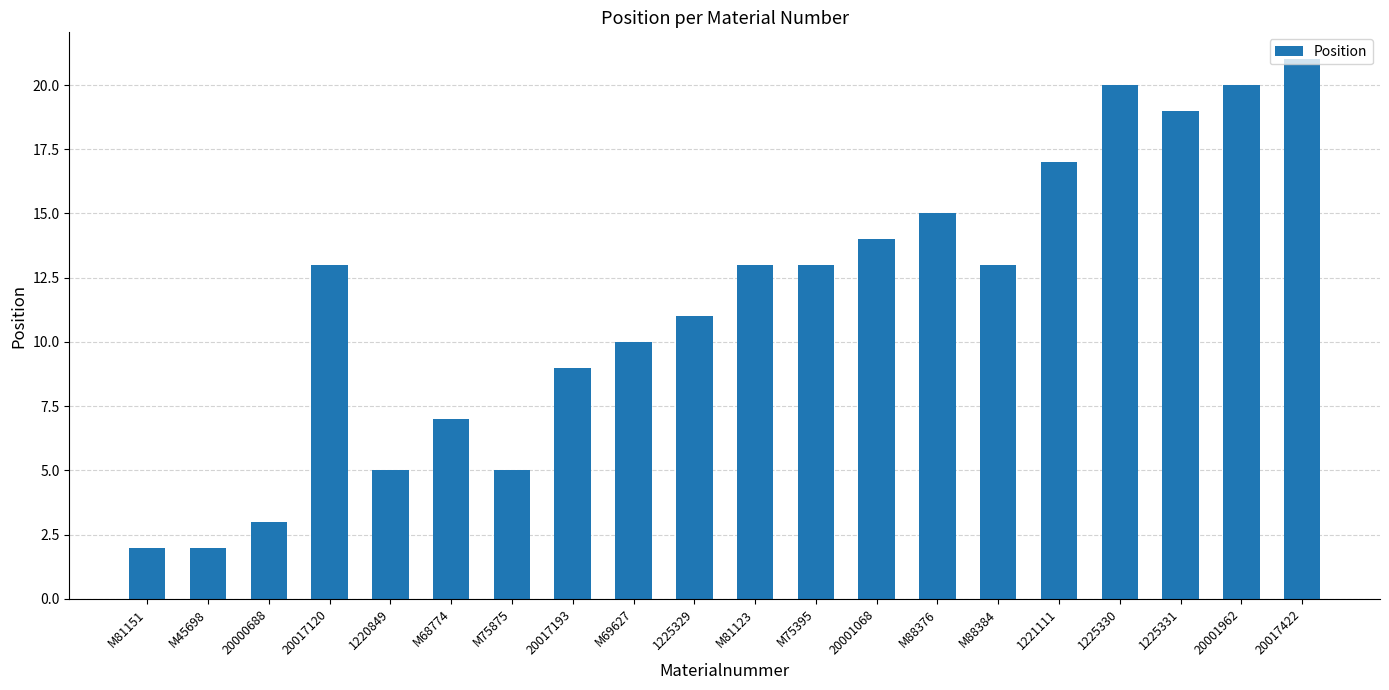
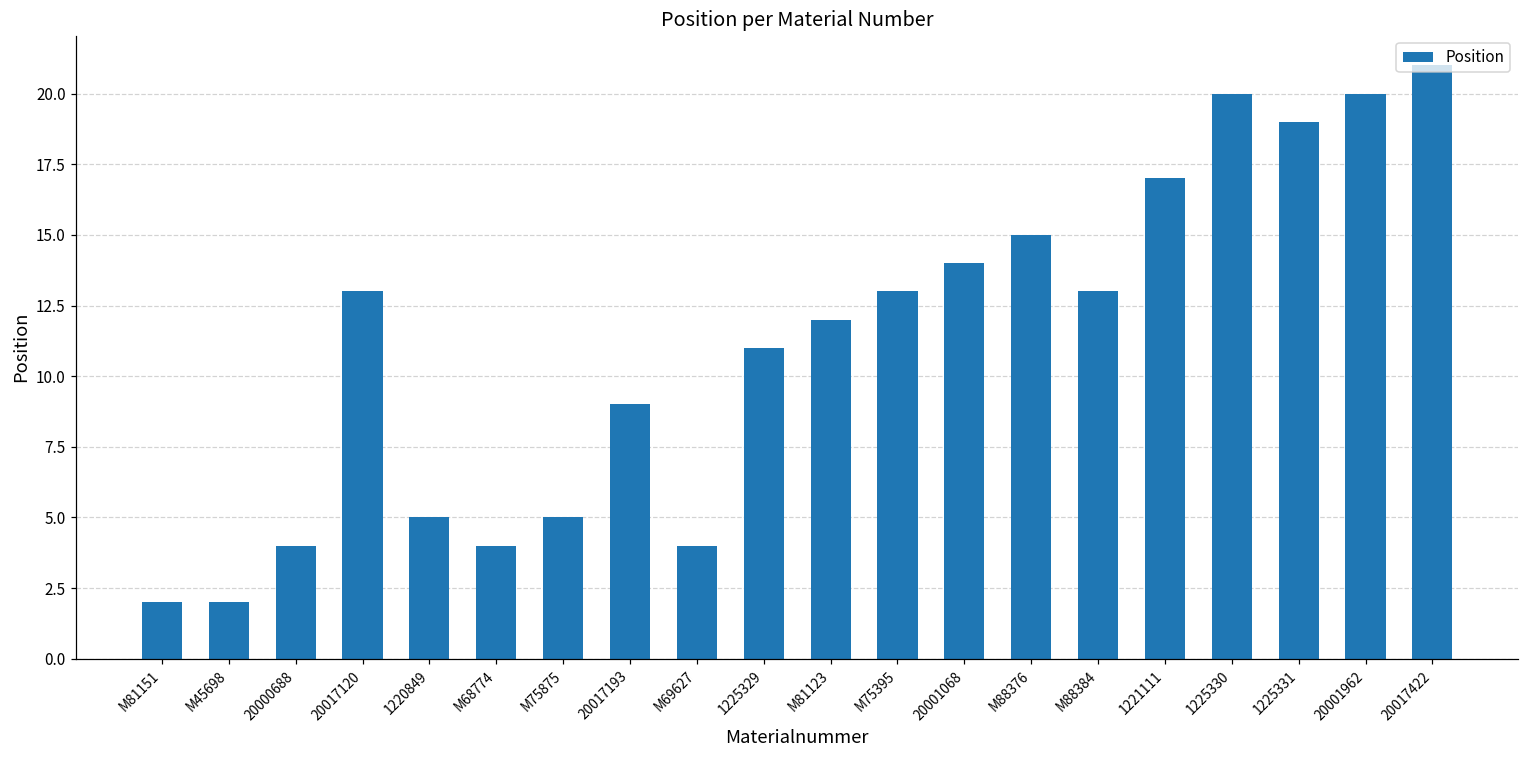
20000688: 3 -> 4
M68774: 7 -> 4
M69627: 10 -> 4
M81123: 13 -> 12
